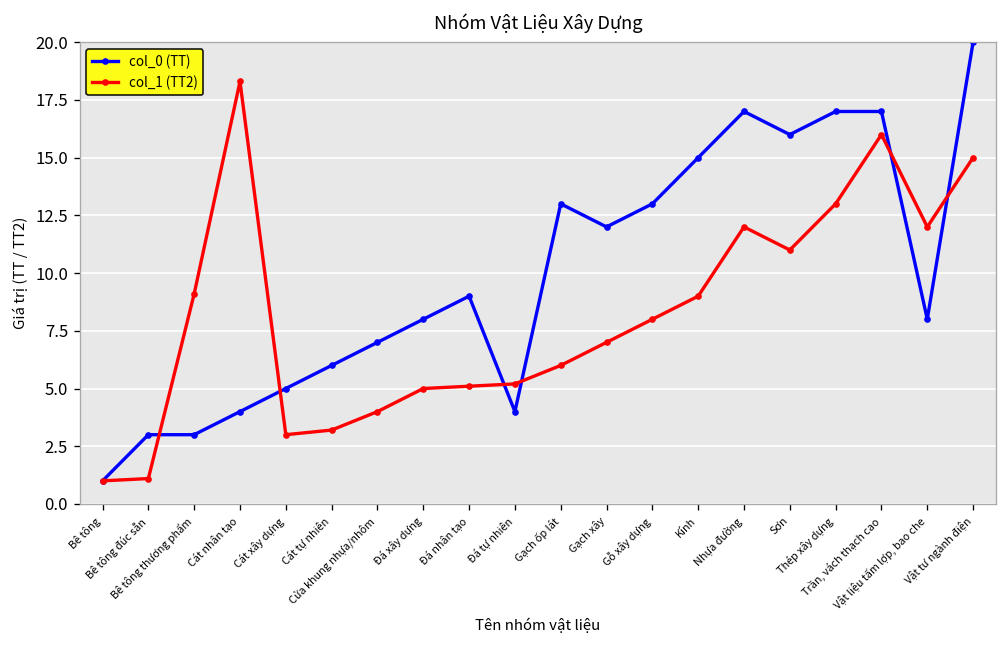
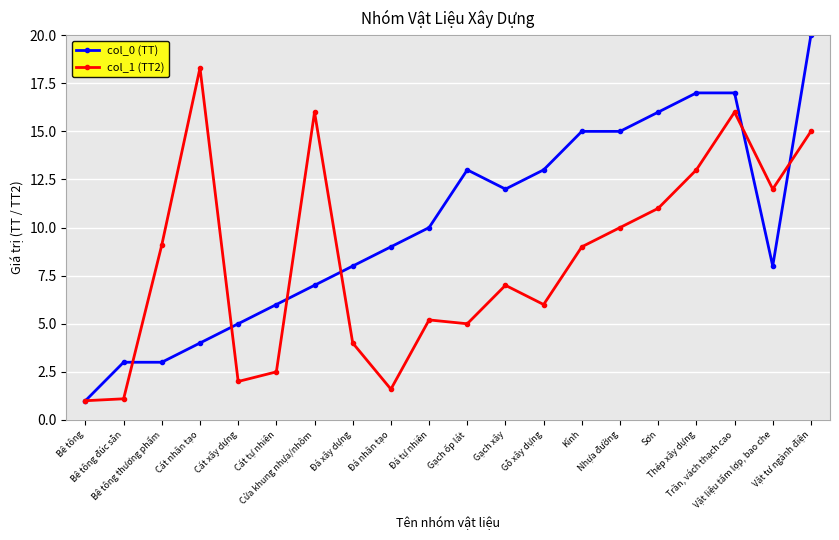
col_1 (TT2), Cát xây dựng: 3 -> 2
col_1 (TT2), Cát tự nhiên: 3.2 -> 2.5
col_1 (TT2), Cửa khung nhựa/nhôm: 4 -> 16
col_1 (TT2), Đá xây dựng: 5 -> 4
col_1 (TT2), Đá nhân tạo: 5.1 -> 1.6
col_0 (TT), Đá tự nhiên: 4 -> 10
col_1 (TT2), Gạch ốp lát: 6 -> 5
col_1 (TT2), Gỗ xây dựng: 8 -> 6
col_0 (TT), Nhựa đường: 17 -> 15
col_1 (TT2), Nhựa đường: 12 -> 10
